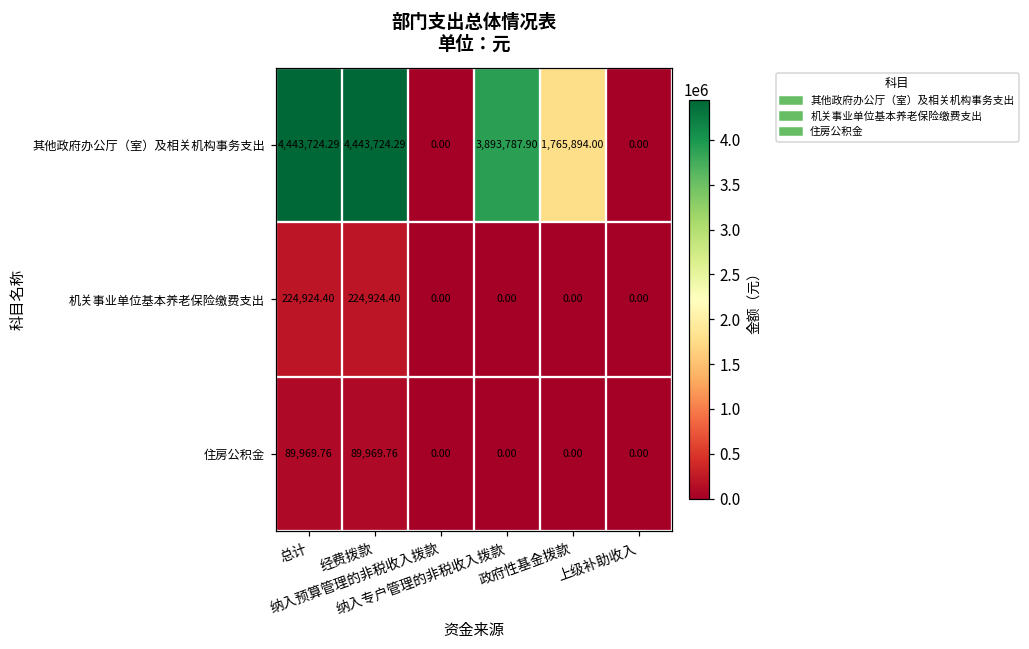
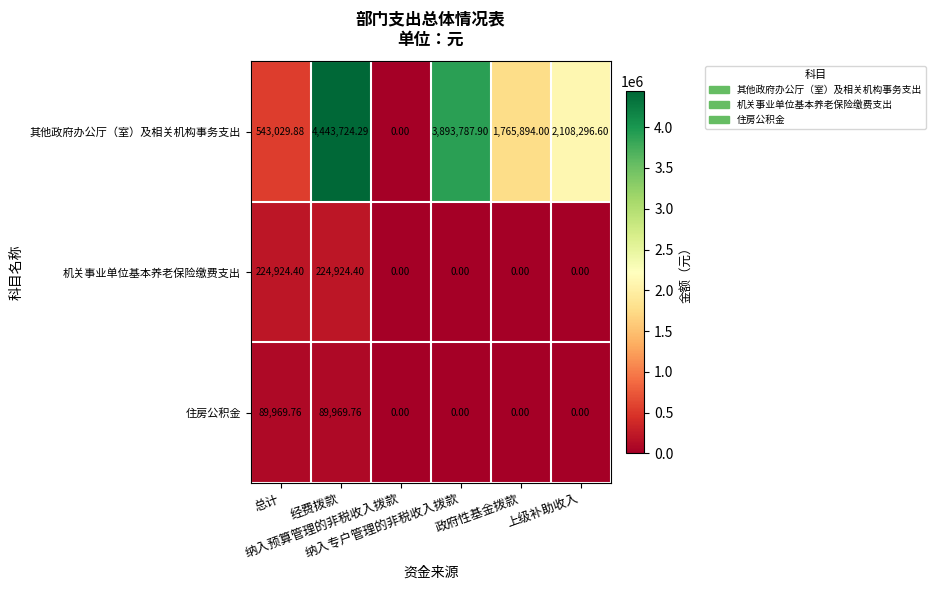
其他政府办公厅（室）及相关机构事务支出, 总计: 4,443,724.29 -> 543,029.88
其他政府办公厅（室）及相关机构事务支出, 上级补助收入: 0.00 -> 2,108,296.60
